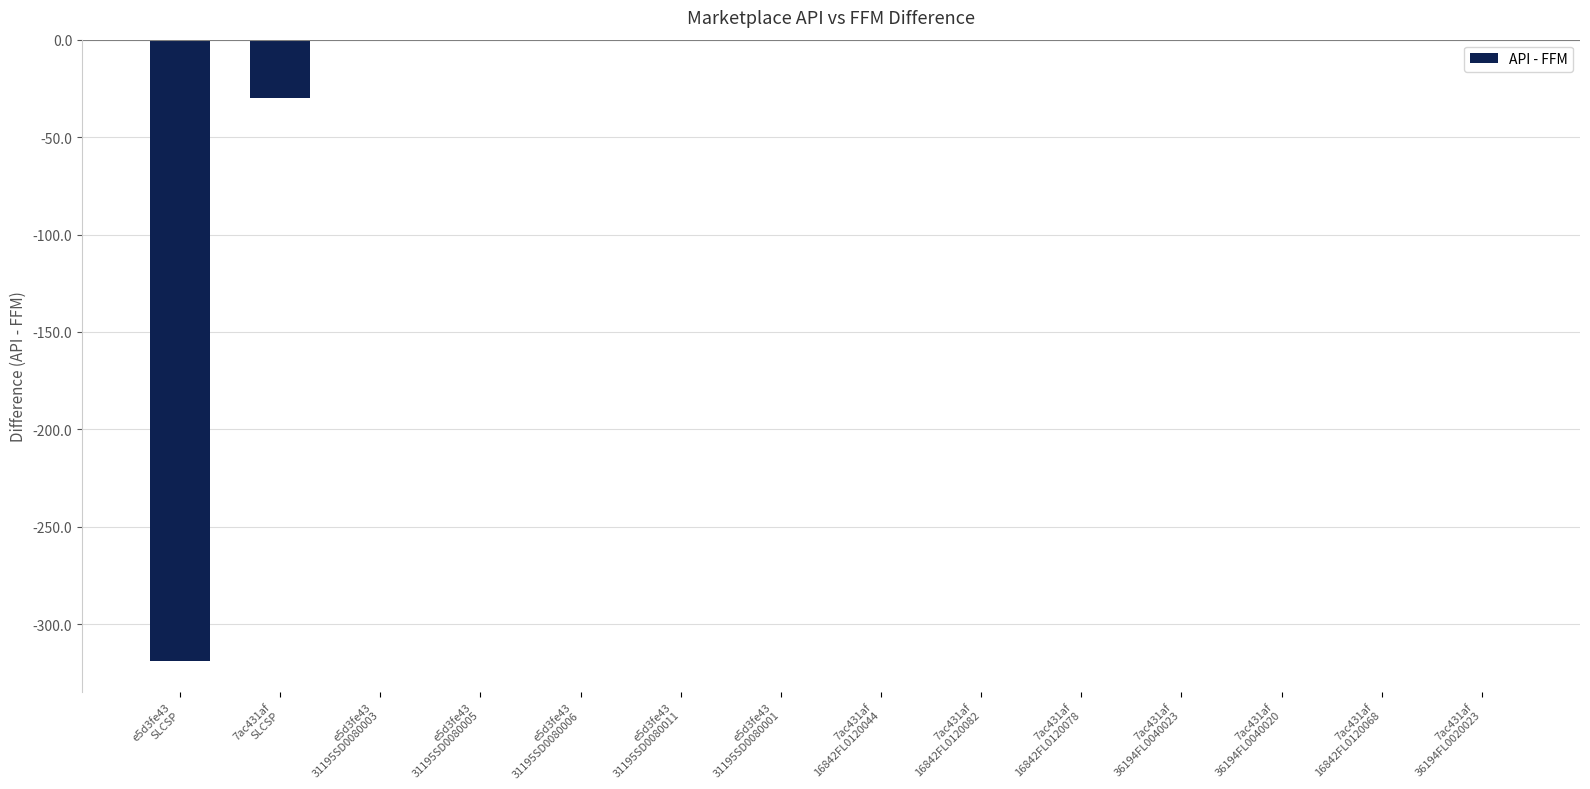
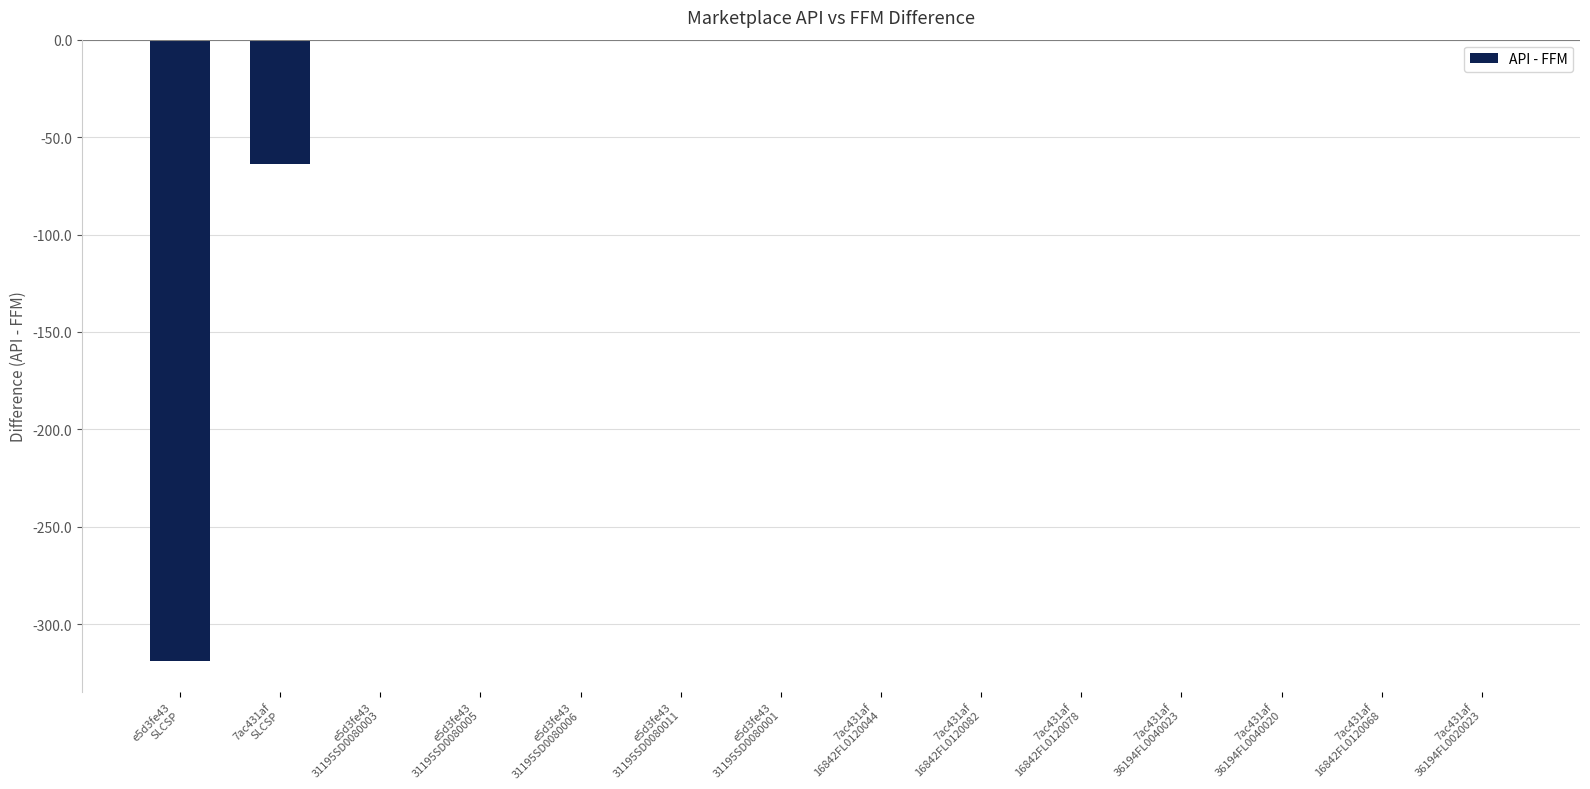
7ac431af SLCSP: -30 -> -64
